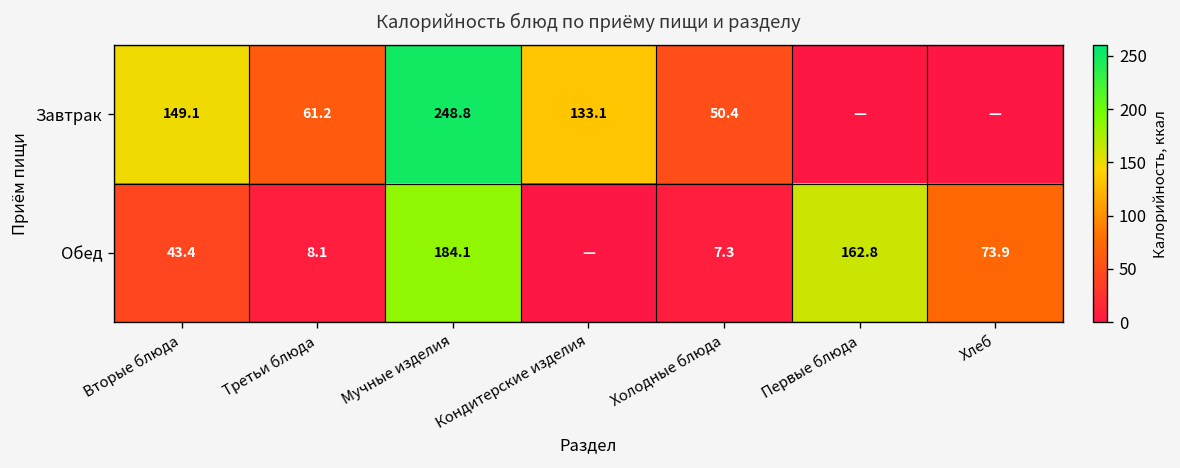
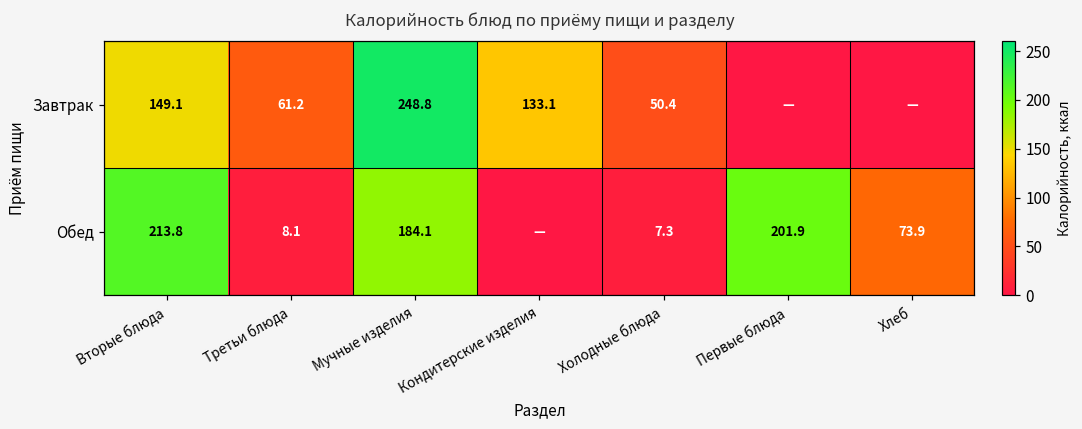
Обед, Вторые блюда: 43.4 -> 213.8
Обед, Первые блюда: 162.8 -> 201.9
